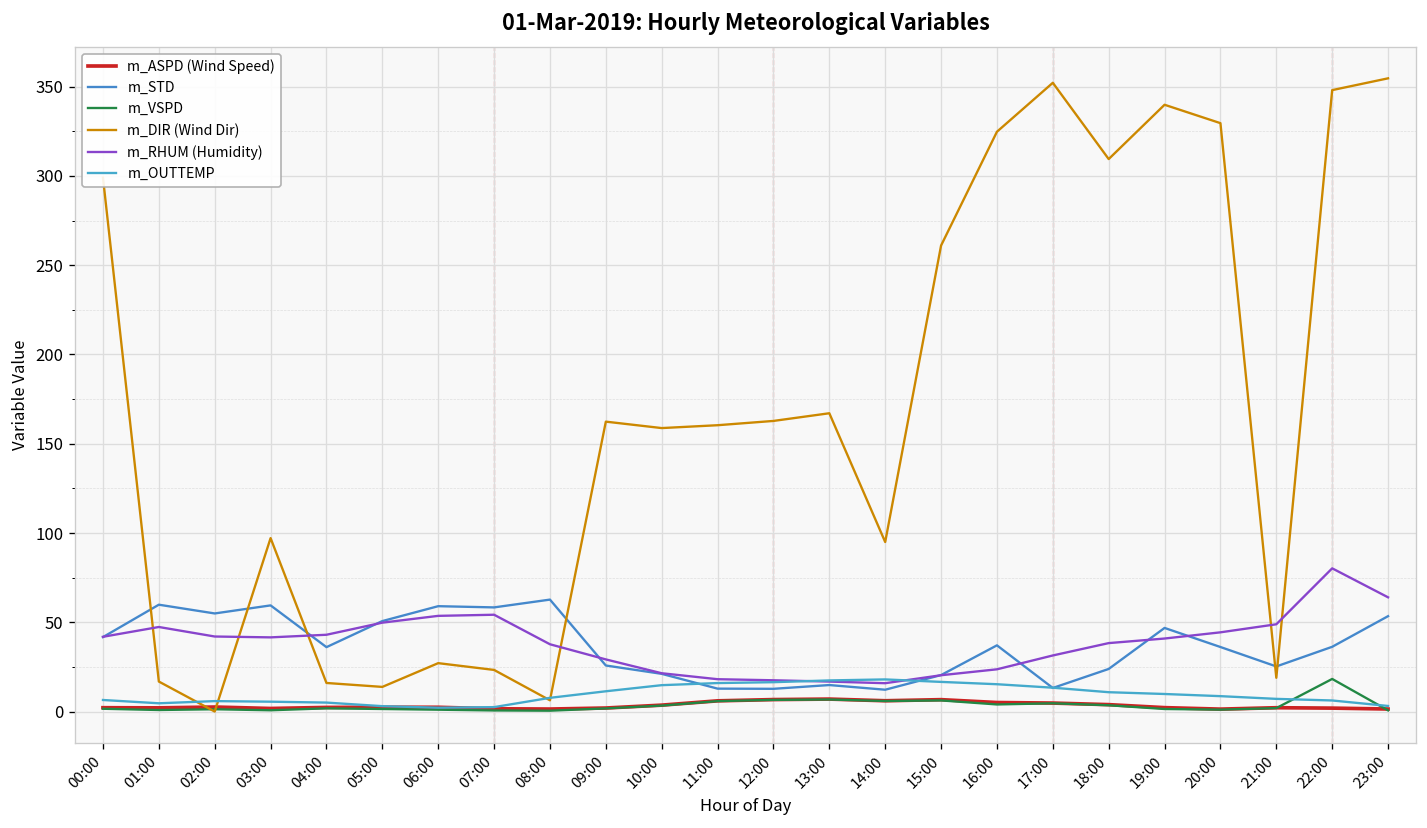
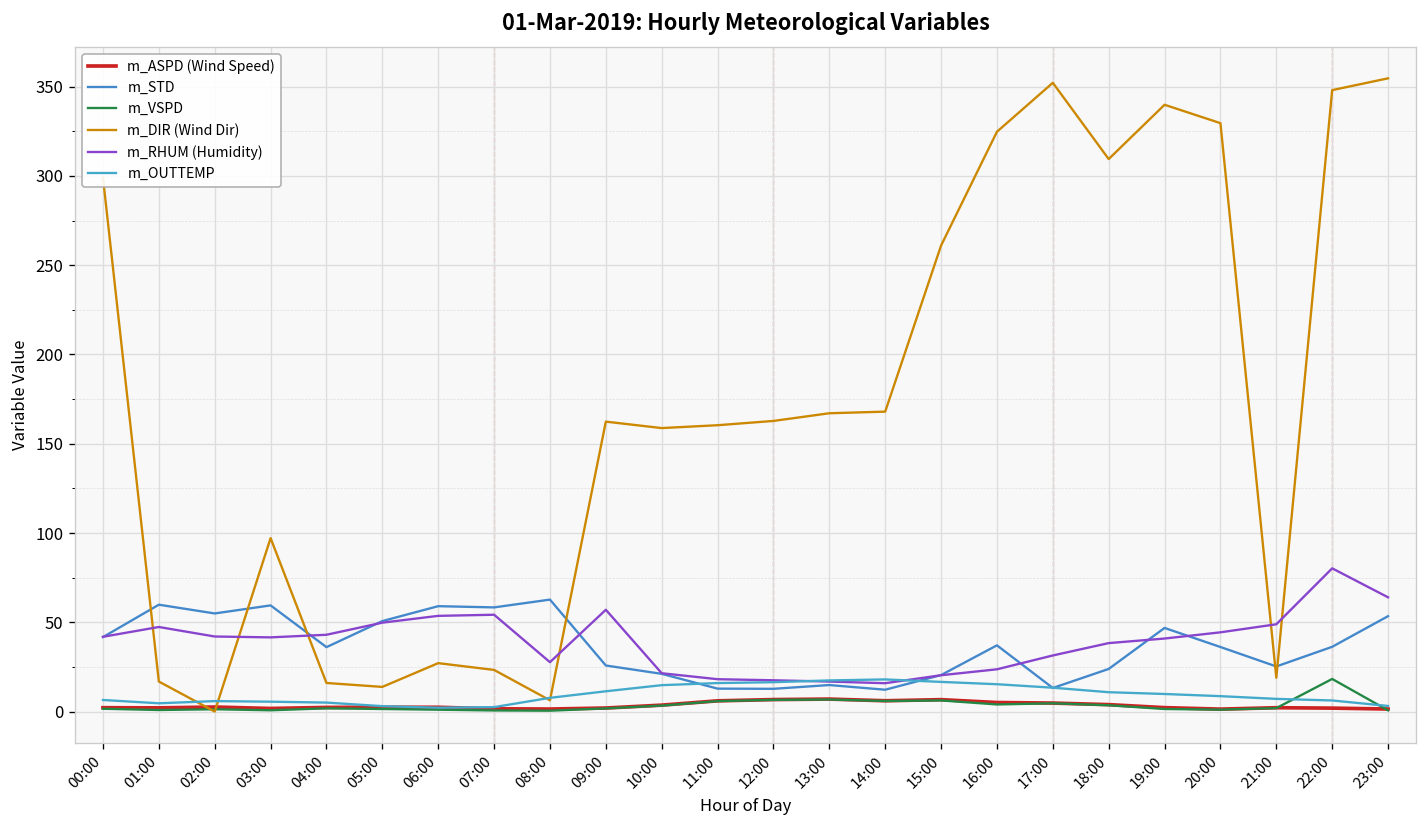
m_RHUM (Humidity), 08:00: 38 -> 28
m_RHUM (Humidity), 09:00: 29 -> 57
m_DIR (Wind Dir), 14:00: 95 -> 168
